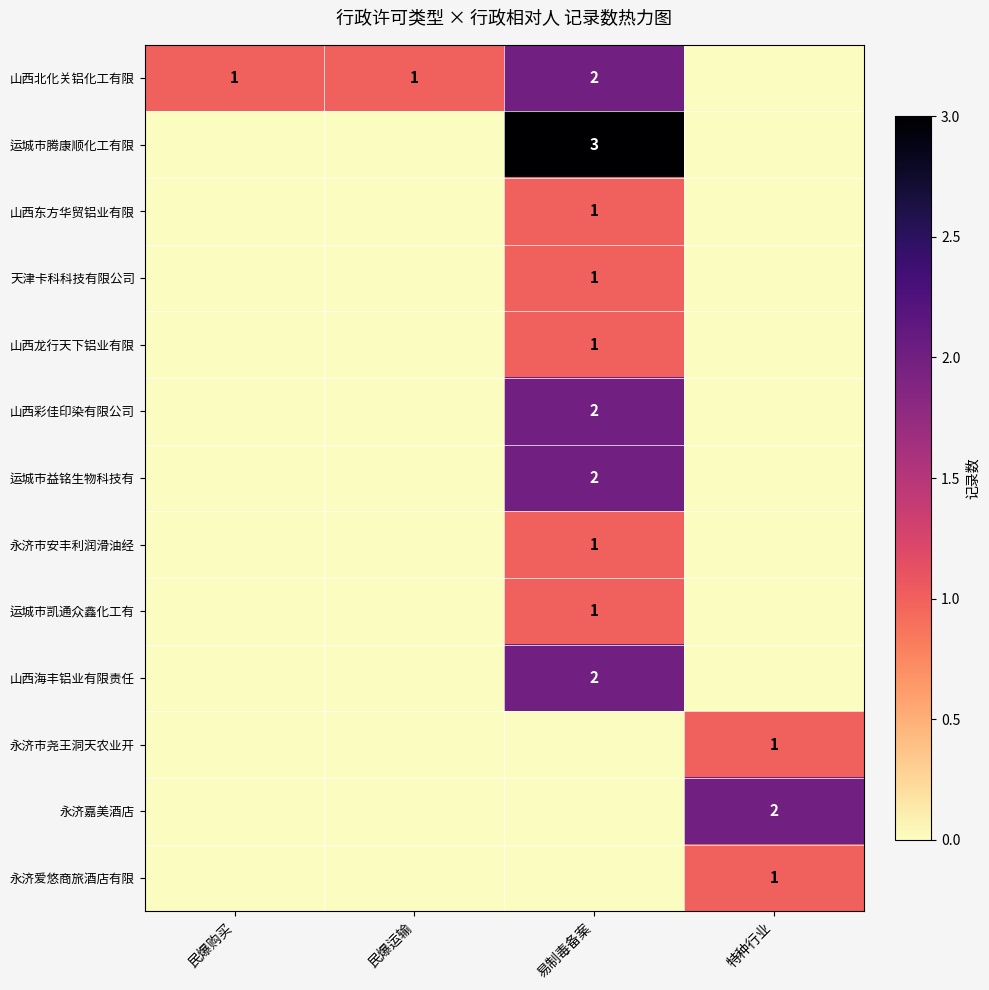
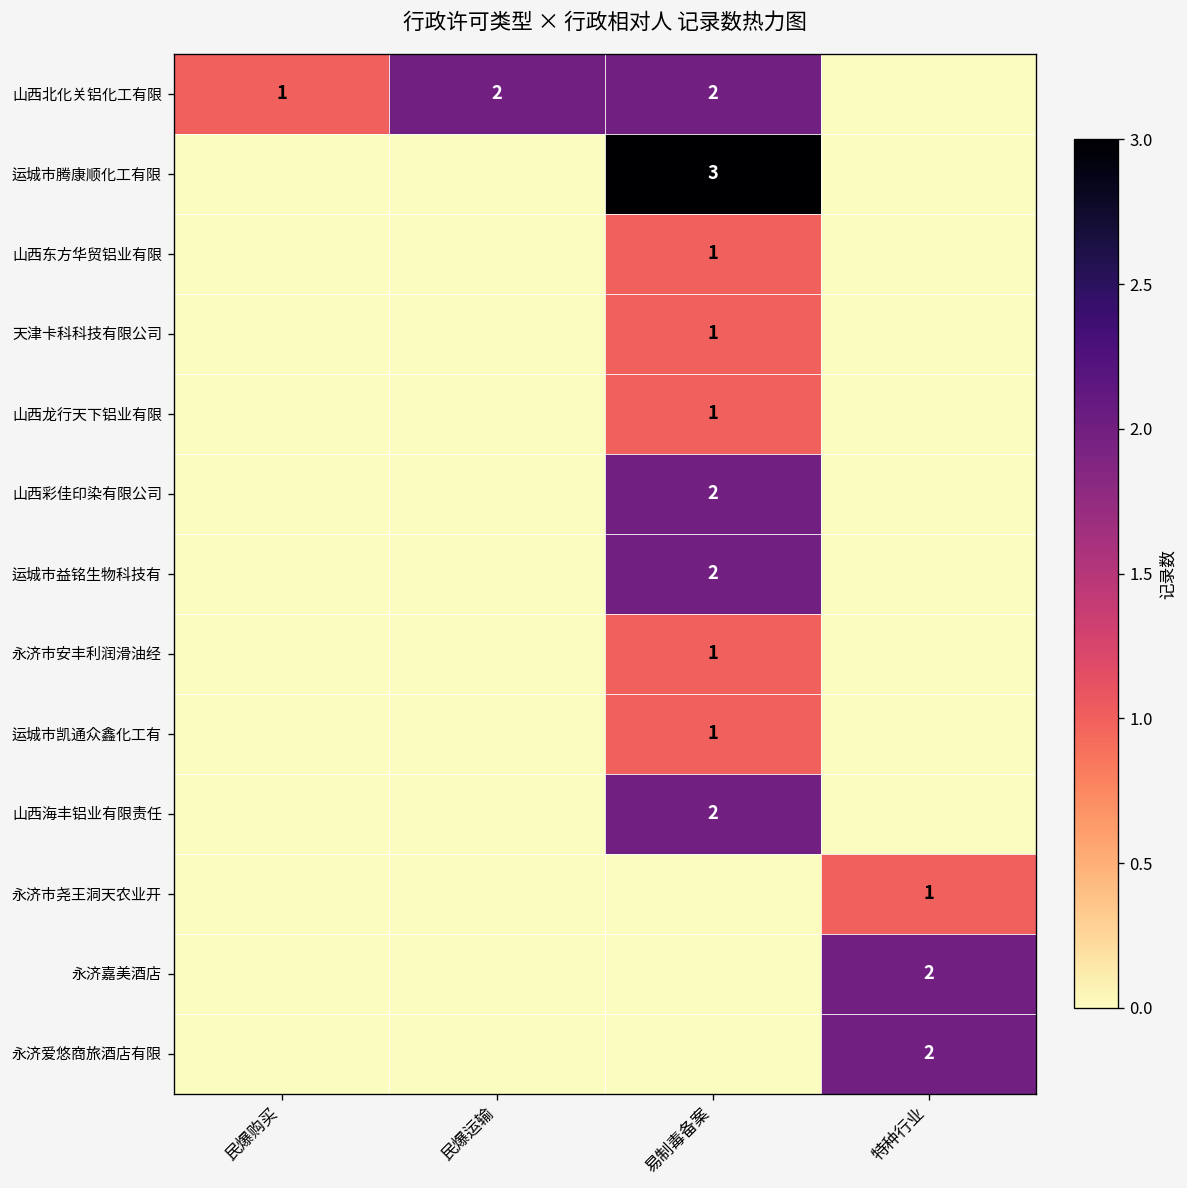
山西北化关铝化工有限, 民爆运输: 1 -> 2
永济爱悠商旅酒店有限, 特种行业: 1 -> 2
